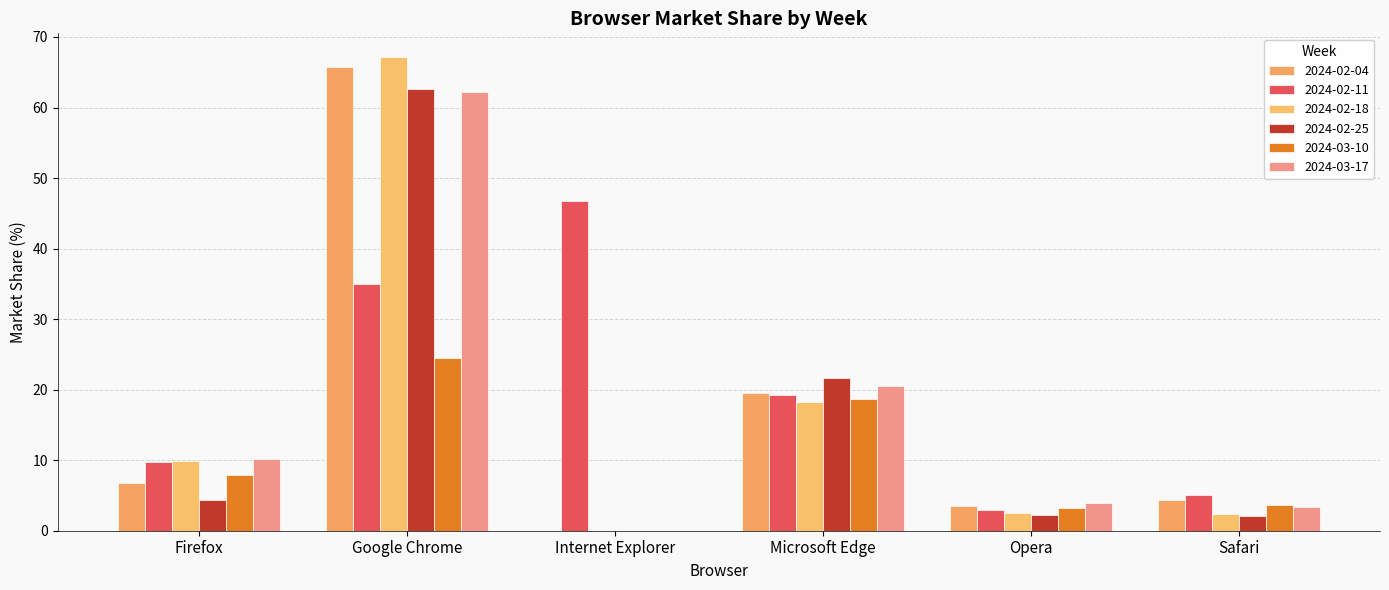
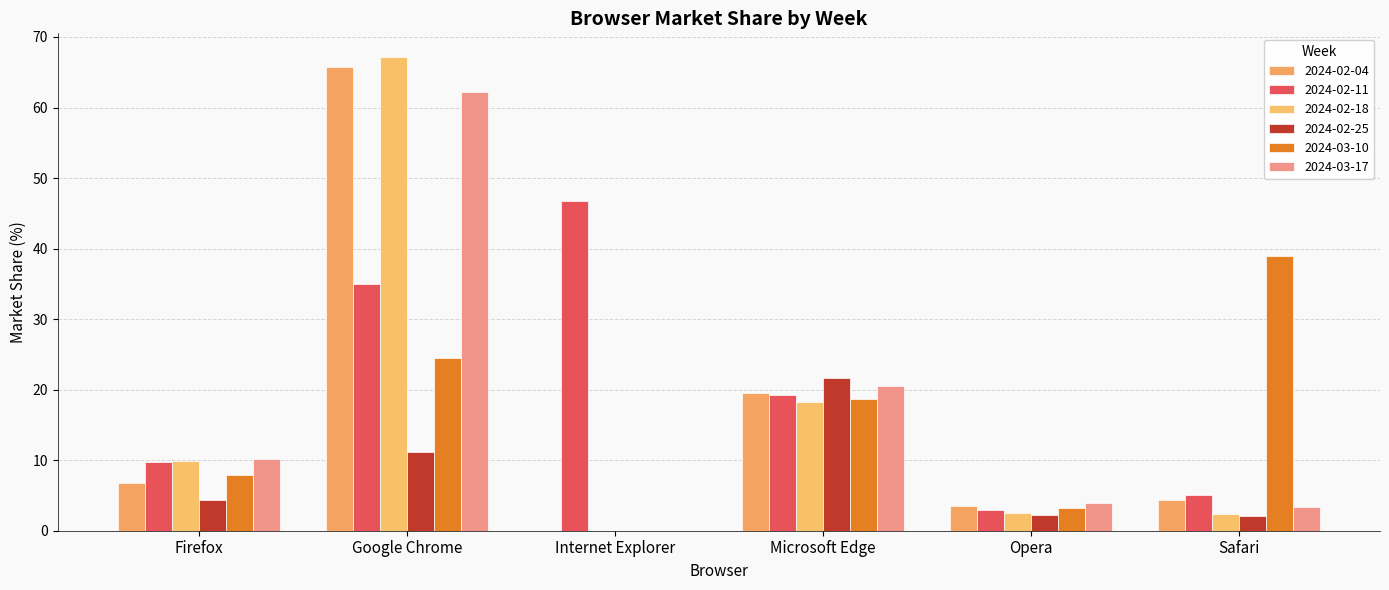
2024-02-25, Google Chrome: 63 -> 11
2024-03-10, Safari: 4 -> 39
